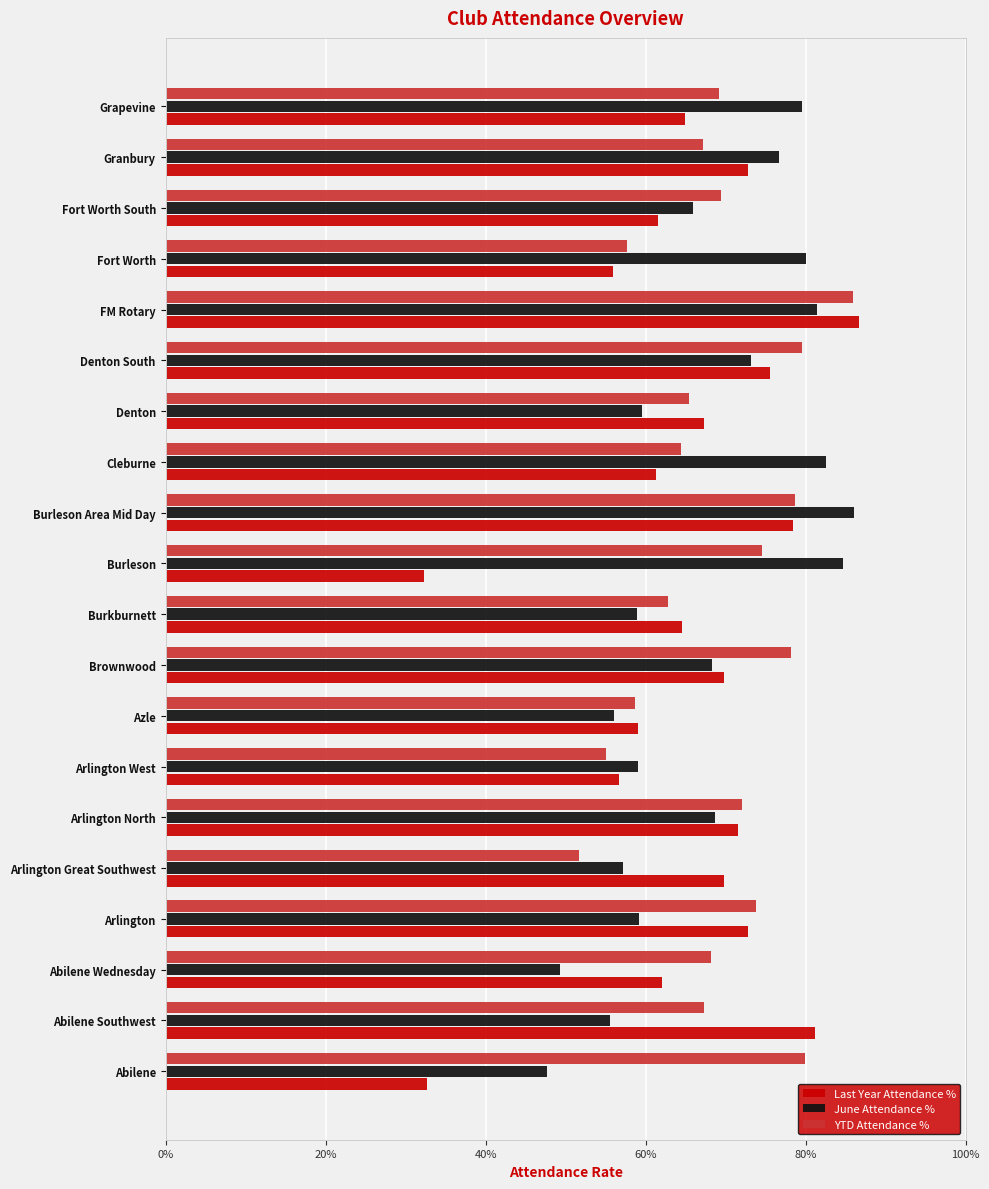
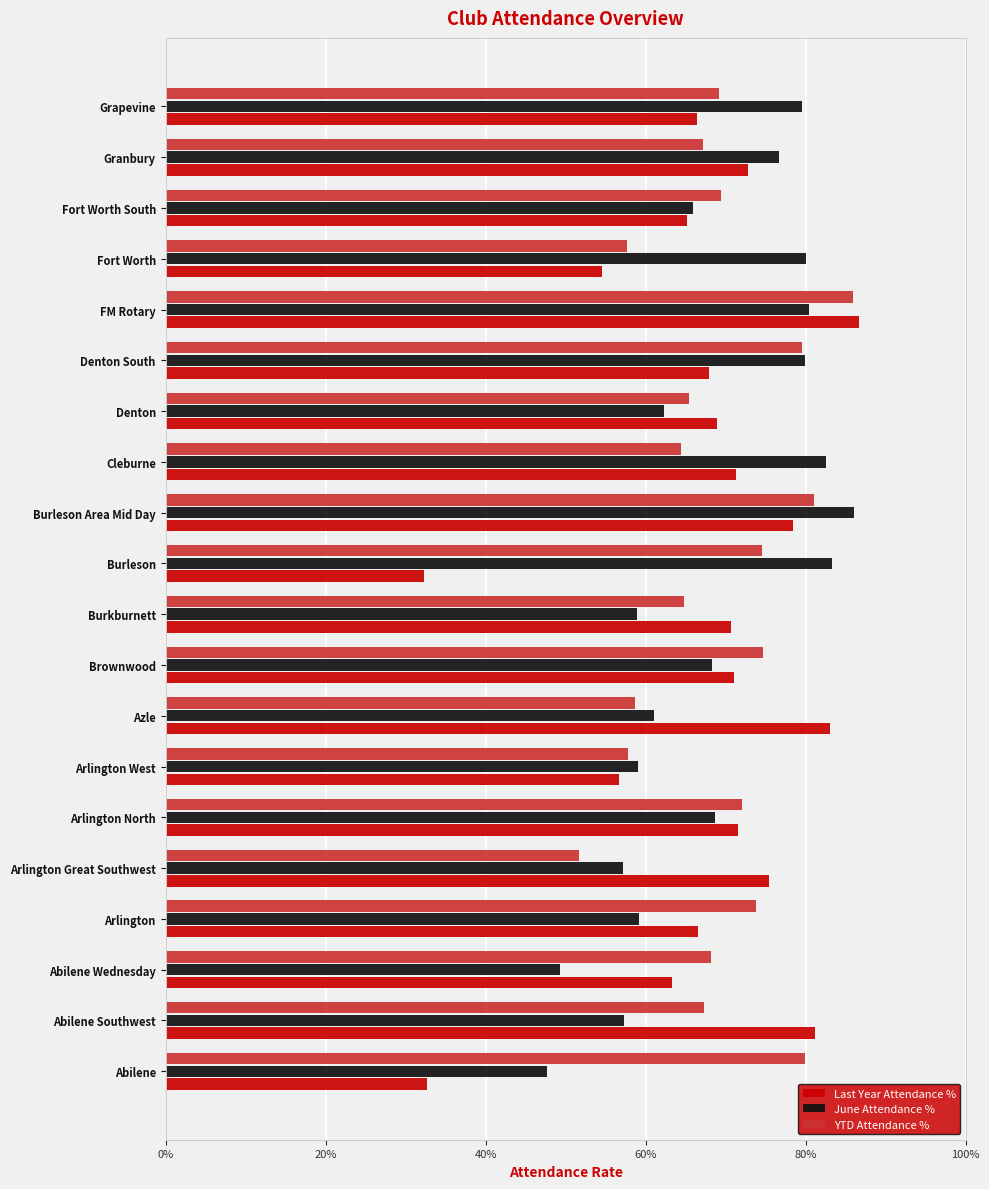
Last Year Attendance %, Grapevine: 65% -> 66%
Last Year Attendance %, Fort Worth South: 62% -> 65%
Last Year Attendance %, Fort Worth: 56% -> 55%
June Attendance %, FM Rotary: 81% -> 80%
June Attendance %, Denton South: 73% -> 80%
Last Year Attendance %, Denton South: 76% -> 68%
June Attendance %, Denton: 60% -> 62%
Last Year Attendance %, Denton: 67% -> 69%
Last Year Attendance %, Cleburne: 61% -> 71%
YTD Attendance %, Burleson Area Mid Day: 79% -> 81%
June Attendance %, Burleson: 85% -> 83%
YTD Attendance %, Burkburnett: 63% -> 65%
Last Year Attendance %, Burkburnett: 65% -> 71%
YTD Attendance %, Brownwood: 78% -> 75%
Last Year Attendance %, Brownwood: 70% -> 71%
June Attendance %, Azle: 56% -> 61%
Last Year Attendance %, Azle: 59% -> 83%
YTD Attendance %, Arlington West: 55% -> 58%
Last Year Attendance %, Arlington Great Southwest: 70% -> 75%
Last Year Attendance %, Arlington: 73% -> 67%
Last Year Attendance %, Abilene Wednesday: 62% -> 63%
June Attendance %, Abilene Southwest: 56% -> 57%
